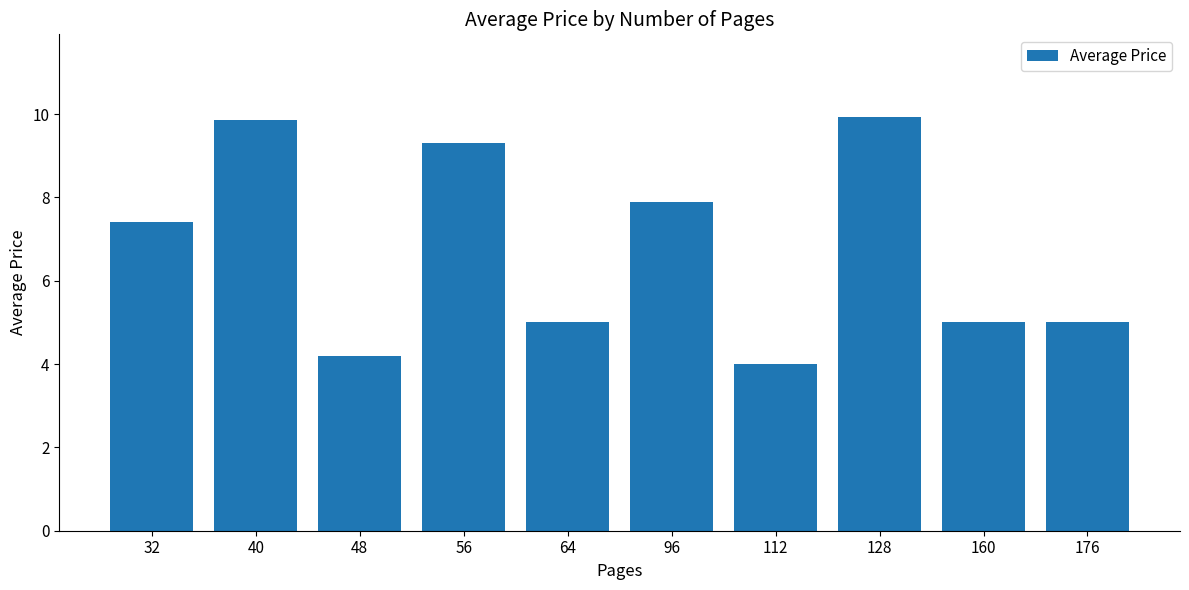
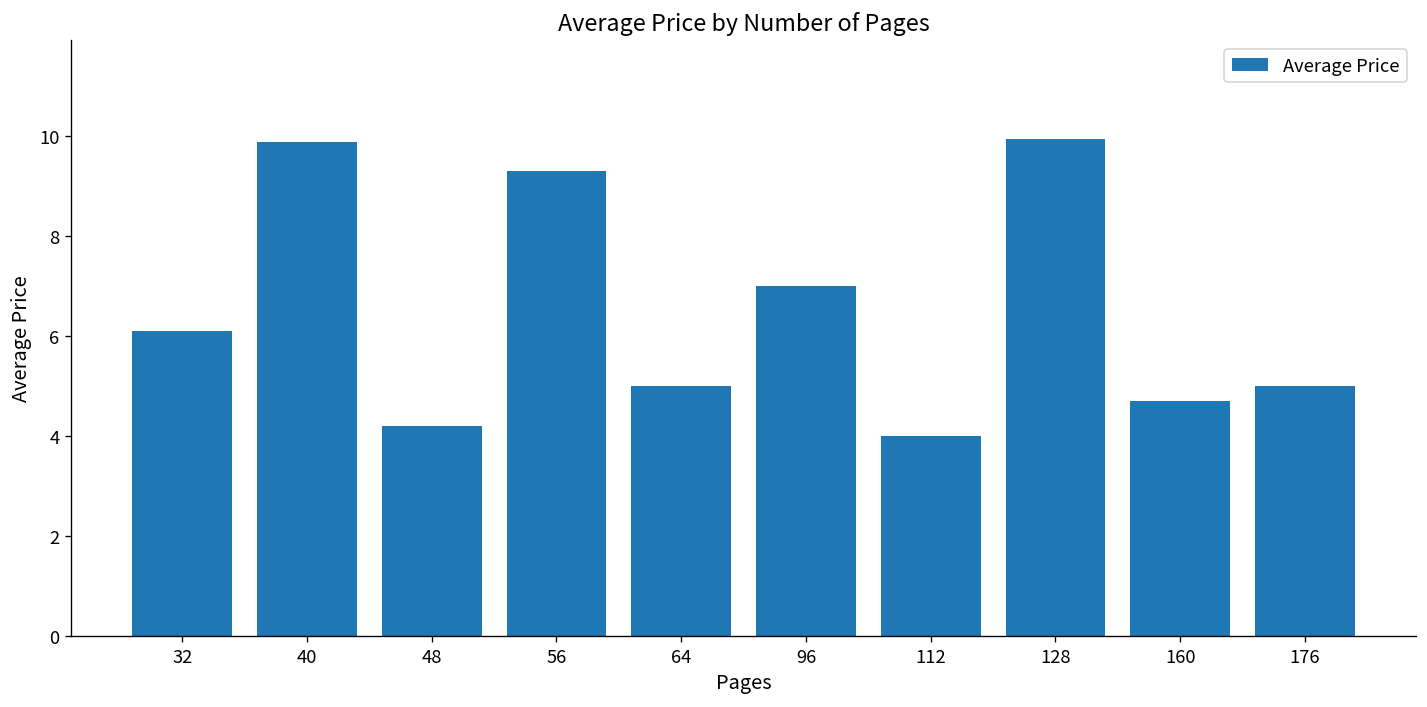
32: 7.4 -> 6.1
96: 7.9 -> 7.0
160: 5.0 -> 4.7
